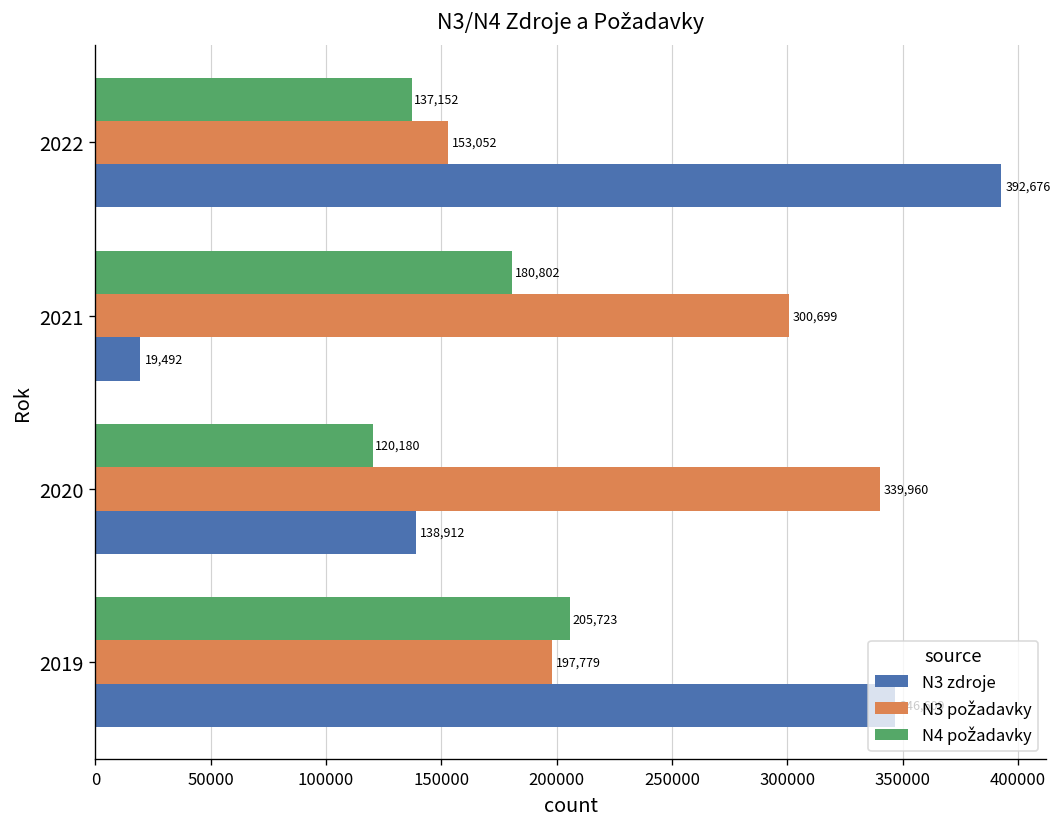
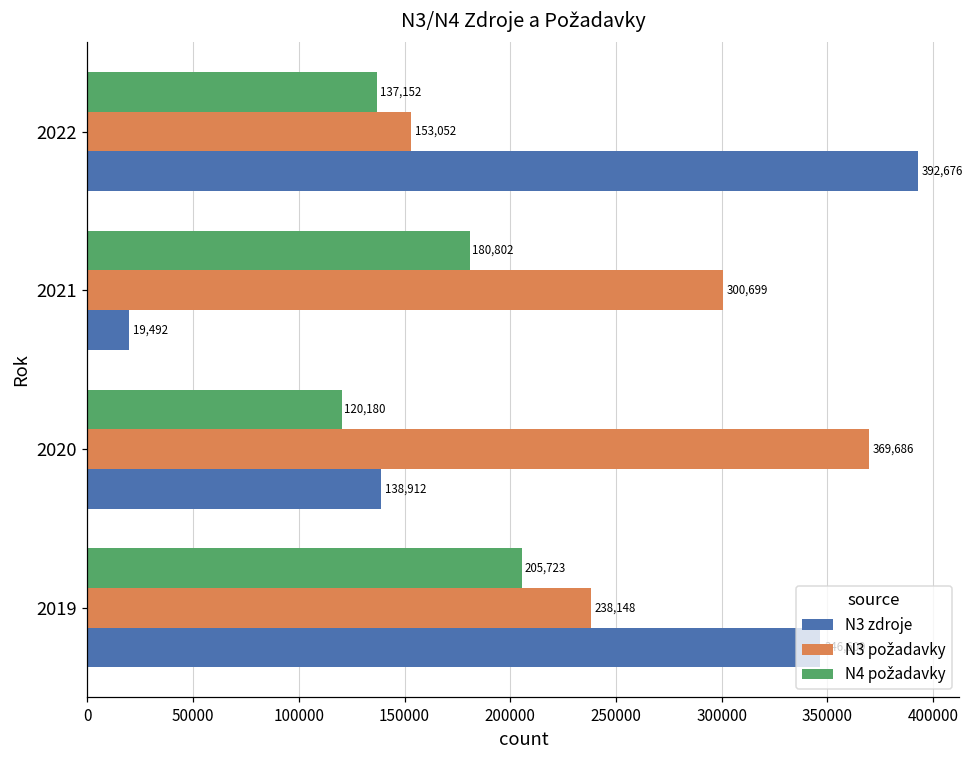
N3 požadavky, 2020: 339,960 -> 369,686
N3 požadavky, 2019: 197,779 -> 238,148
